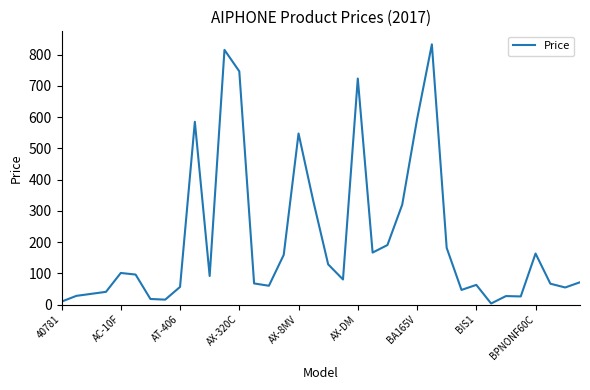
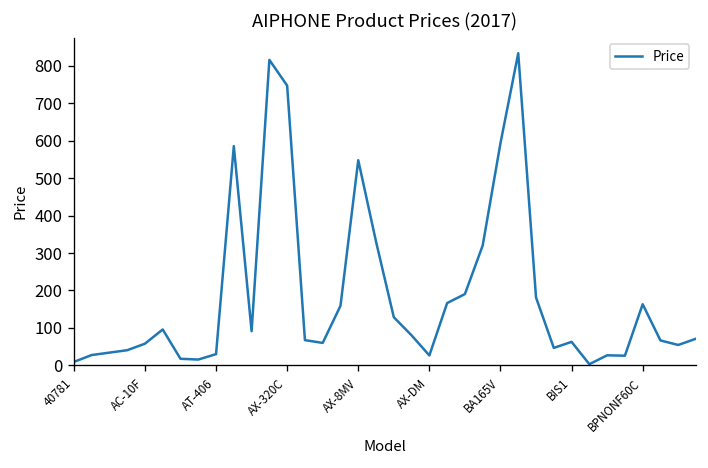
AC-10F: 100 -> 60
AT-406: 60 -> 30
AX-DM: 720 -> 30
